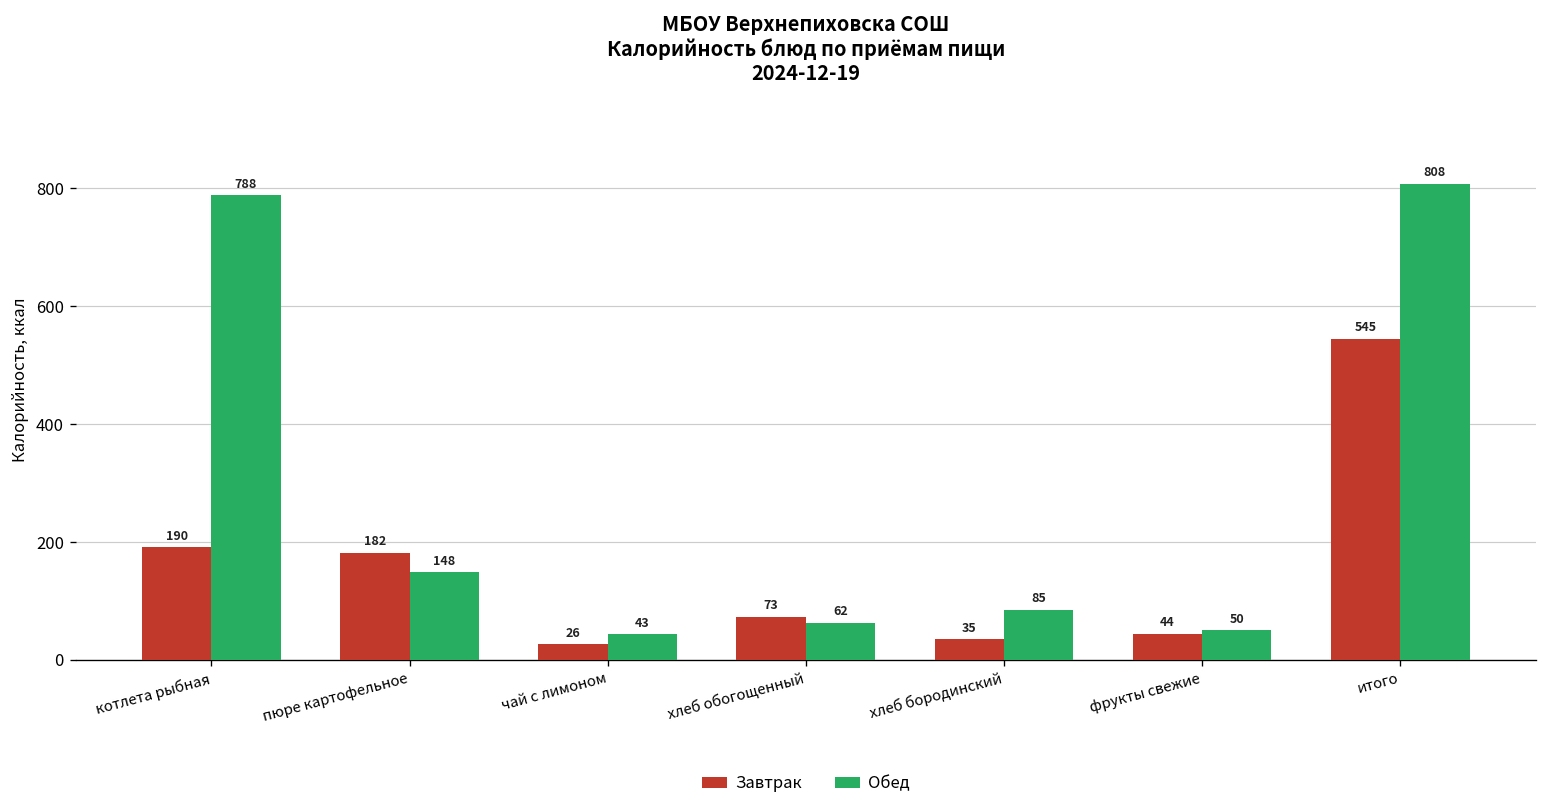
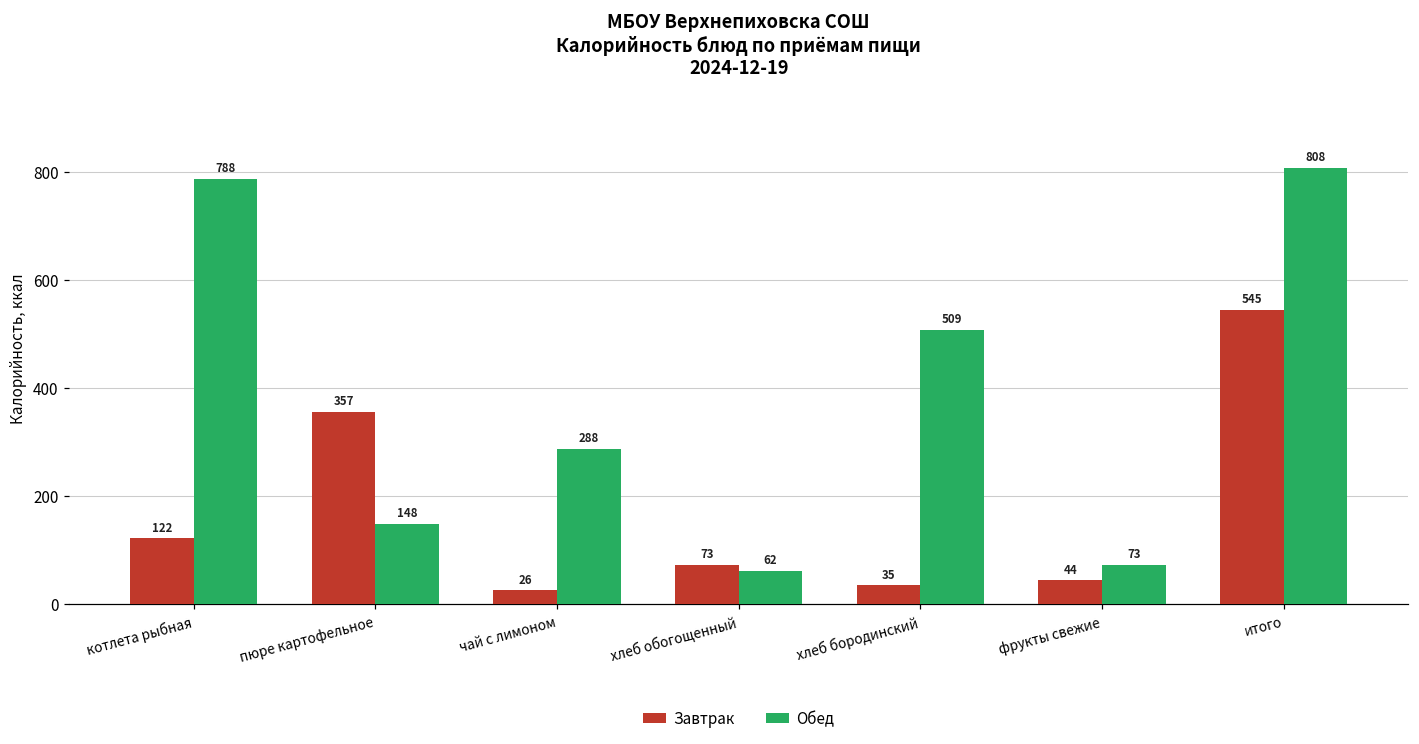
Завтрак, котлета рыбная: 190 -> 122
Завтрак, пюре картофельное: 182 -> 357
Обед, чай с лимоном: 43 -> 288
Обед, хлеб бородинский: 85 -> 509
Обед, фрукты свежие: 50 -> 73
